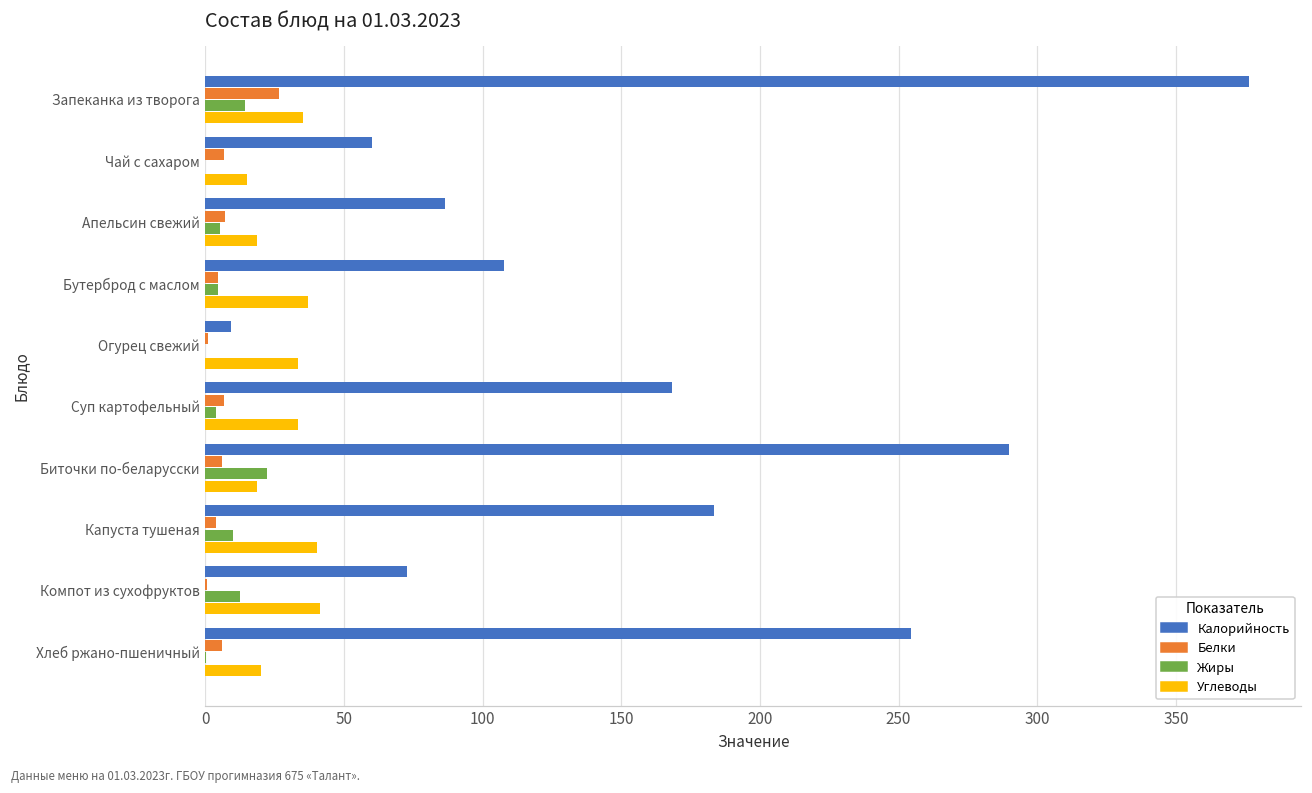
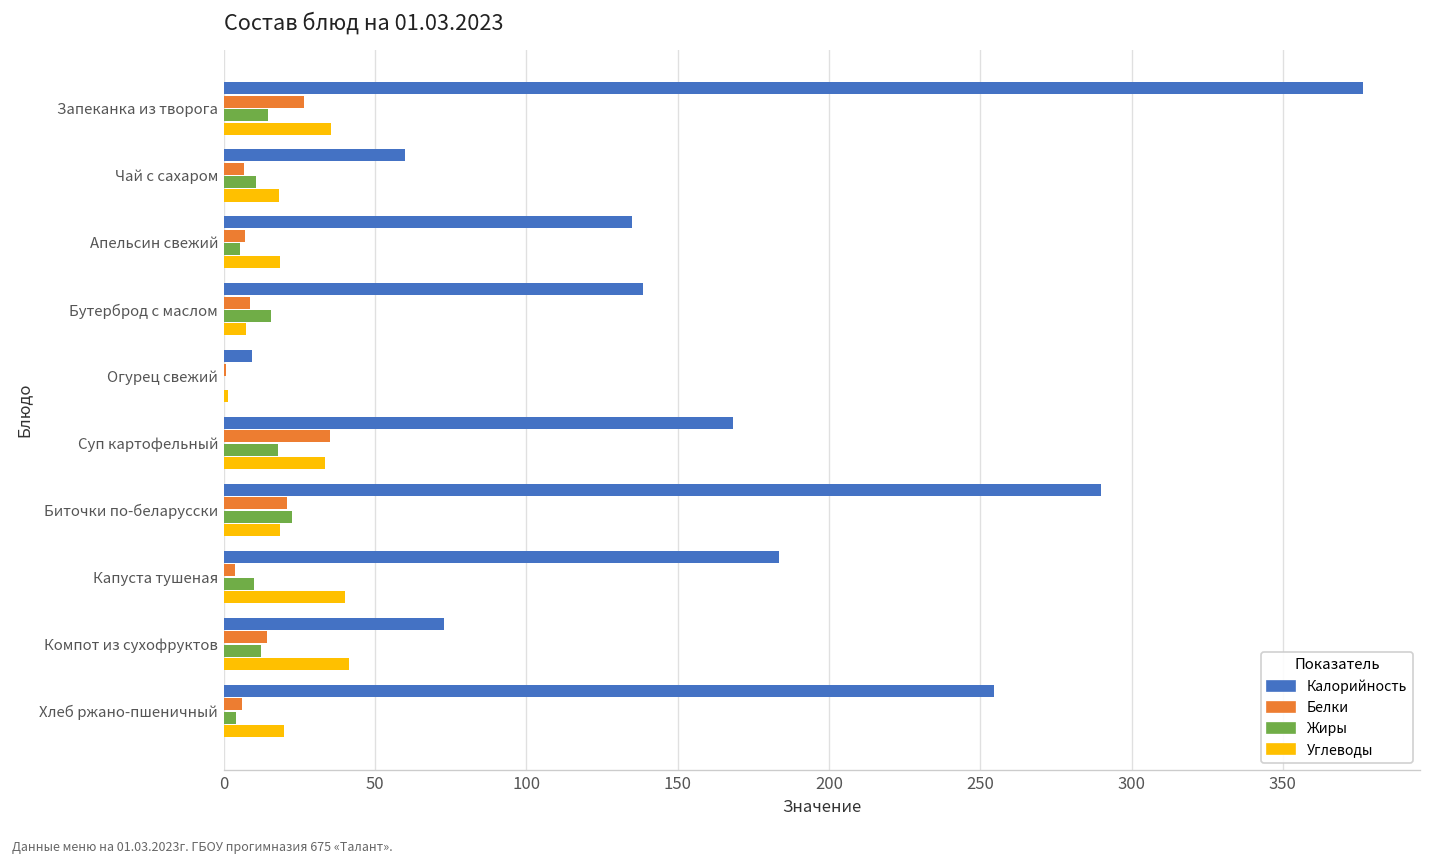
Жиры, Чай с сахаром: 0 -> 11
Углеводы, Чай с сахаром: 15 -> 18
Калорийность, Апельсин свежий: 86 -> 135
Калорийность, Бутерброд с маслом: 108 -> 139
Белки, Бутерброд с маслом: 5 -> 9
Жиры, Бутерброд с маслом: 5 -> 16
Углеводы, Бутерброд с маслом: 37 -> 7
Углеводы, Огурец свежий: 33 -> 1
Белки, Суп картофельный: 7 -> 35
Жиры, Суп картофельный: 4 -> 18
Белки, Биточки по-беларусски: 6 -> 21
Белки, Компот из сухофруктов: 1 -> 14
Жиры, Хлеб ржано-пшеничный: 0 -> 4
